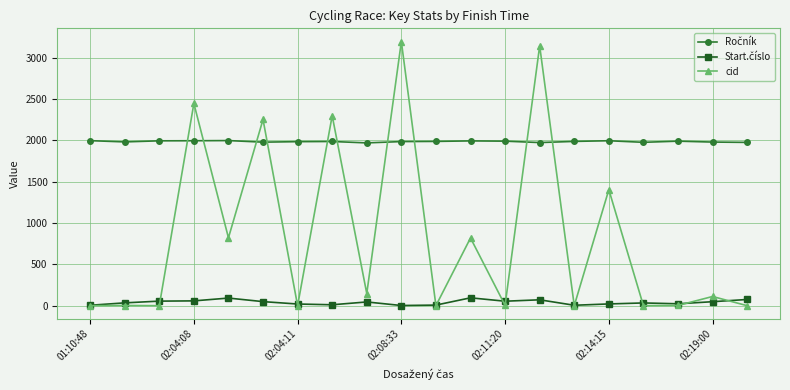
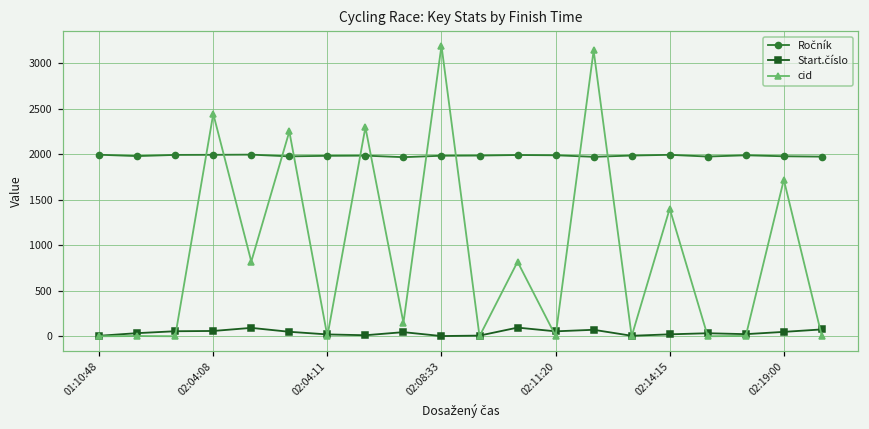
cid, 02:19:00: 100 -> 1700
